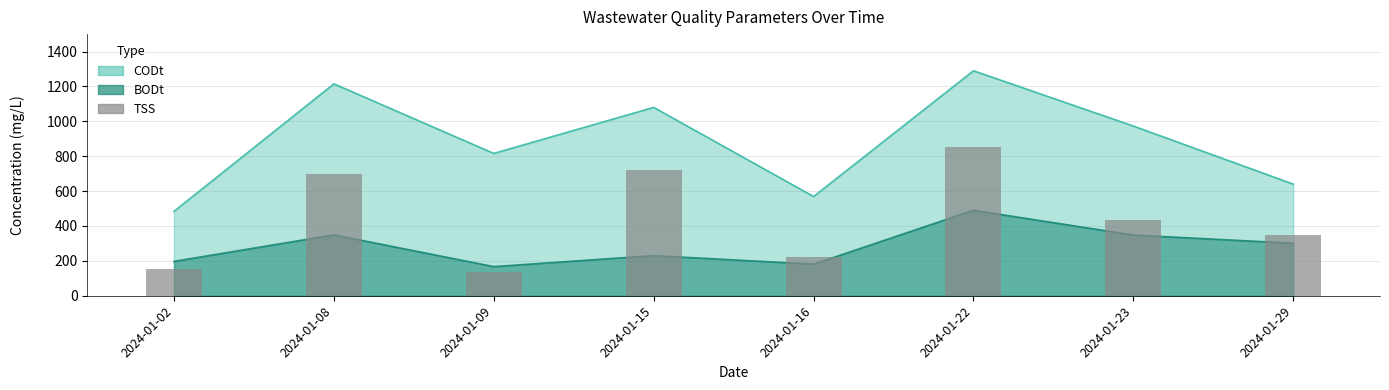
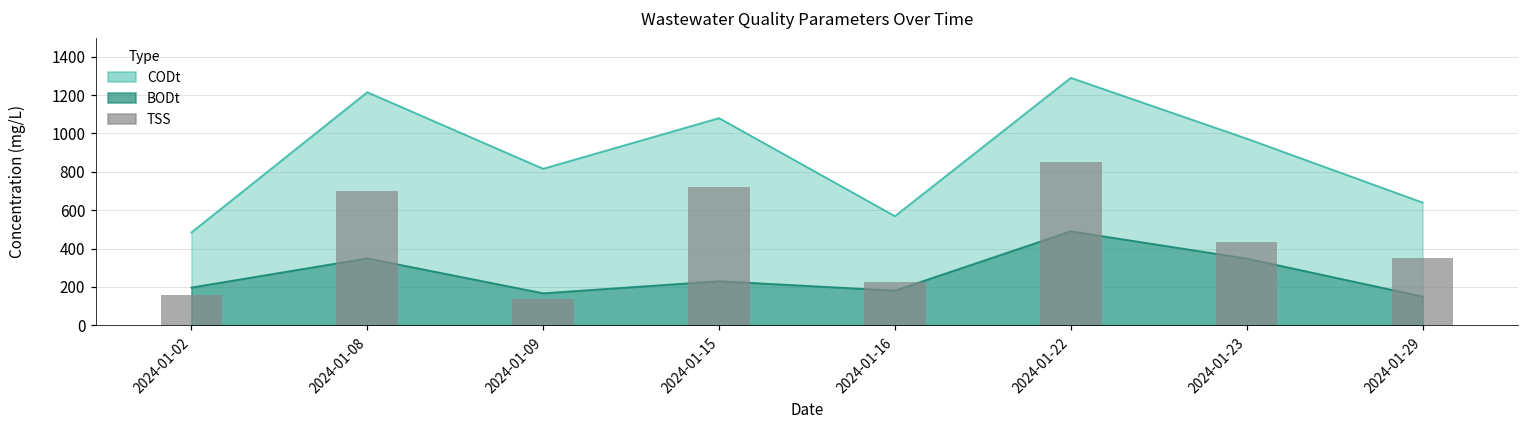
BODt, 2024-01-29: 300 -> 150
